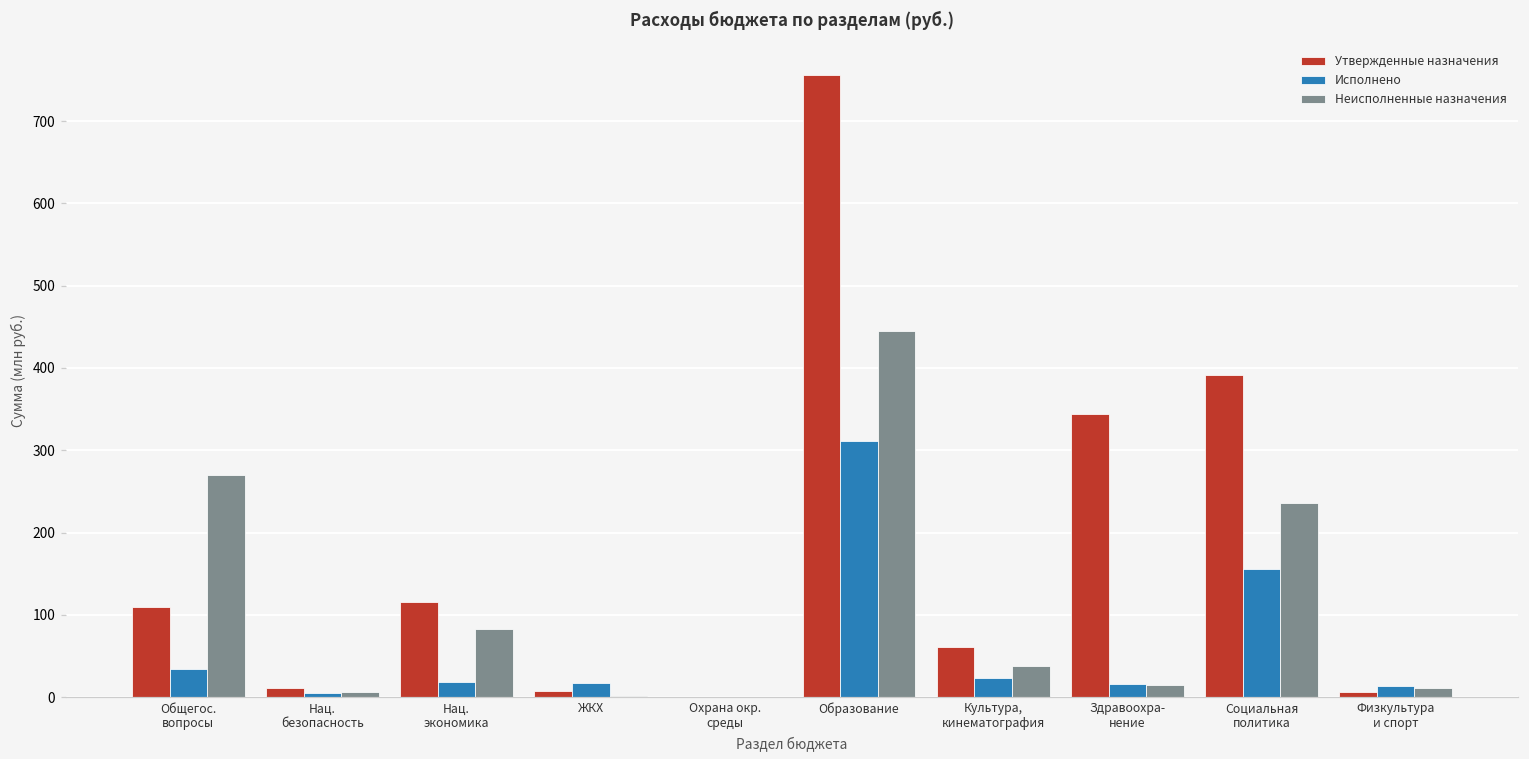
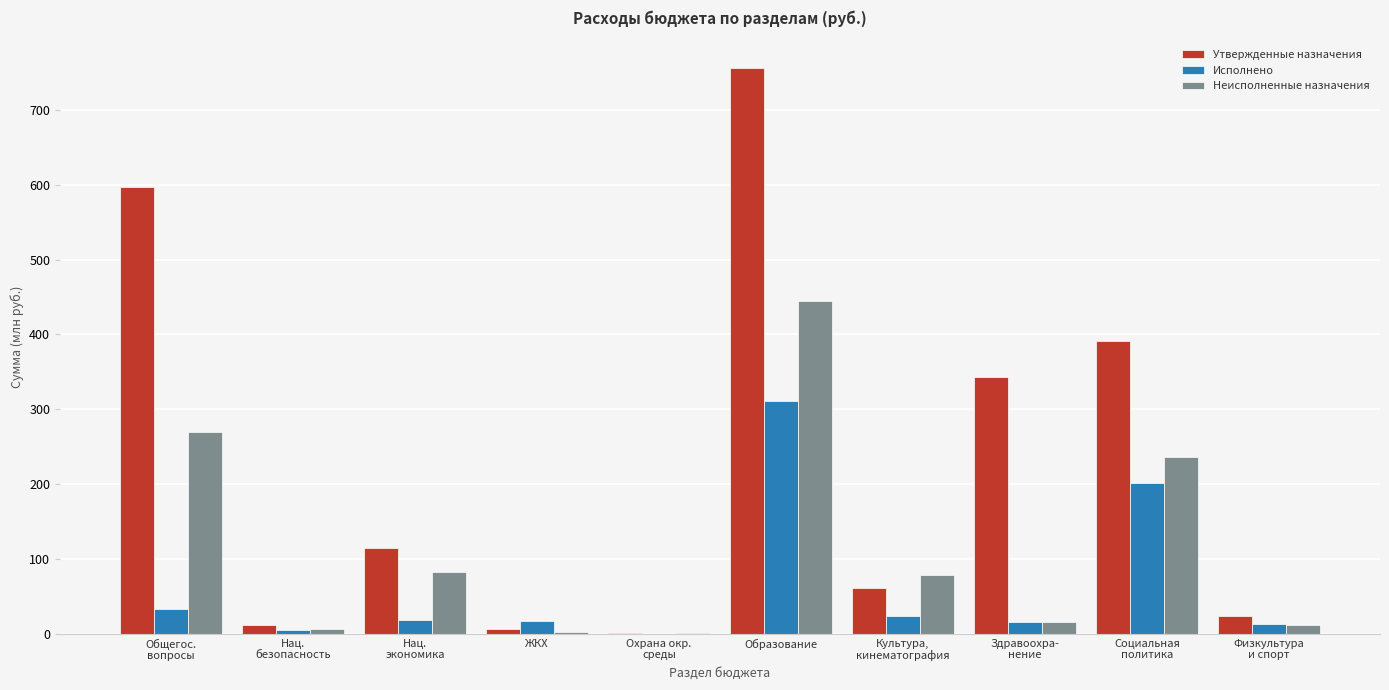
Утвержденные назначения, Общегос. вопросы: 110 -> 600
Неисполненные назначения, Культура, кинематография: 40 -> 80
Исполнено, Социальная политика: 160 -> 200
Утвержденные назначения, Физкультура и спорт: 10 -> 20
